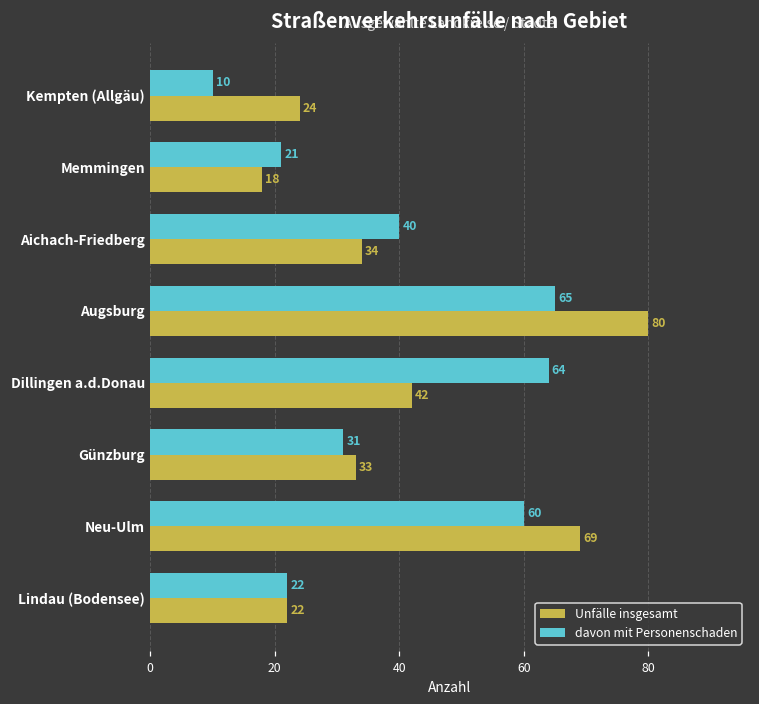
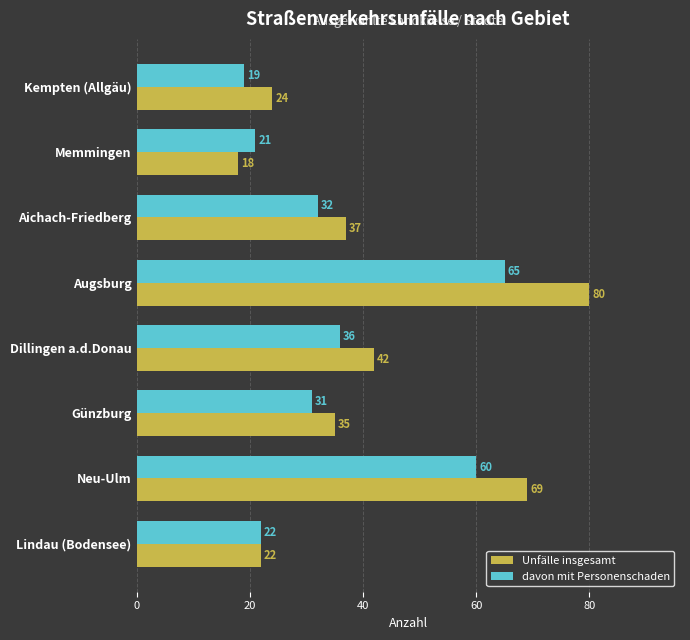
davon mit Personenschaden, Kempten (Allgäu): 10 -> 19
davon mit Personenschaden, Aichach-Friedberg: 40 -> 32
Unfälle insgesamt, Aichach-Friedberg: 34 -> 37
davon mit Personenschaden, Dillingen a.d.Donau: 64 -> 36
Unfälle insgesamt, Günzburg: 33 -> 35
